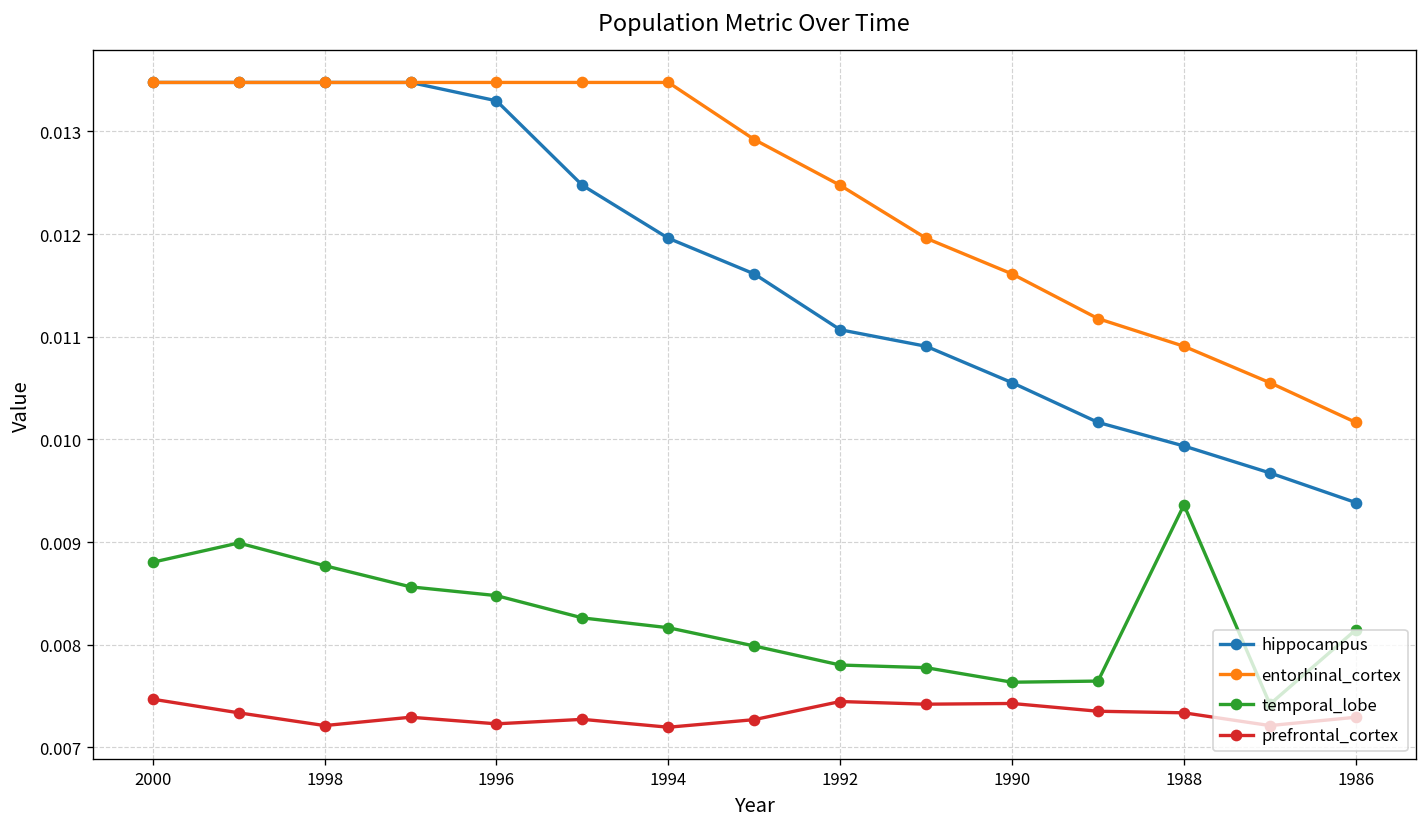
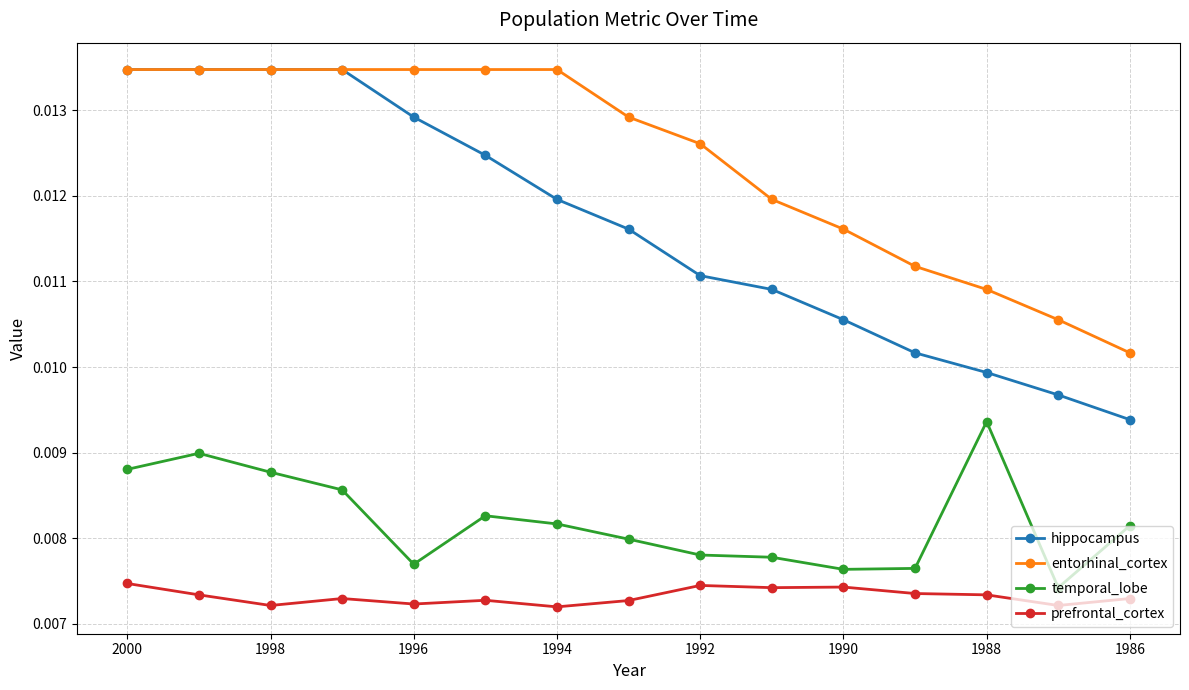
hippocampus, 1996: 0.0133 -> 0.0129
temporal_lobe, 1996: 0.0085 -> 0.0077
entorhinal_cortex, 1992: 0.0125 -> 0.0126
